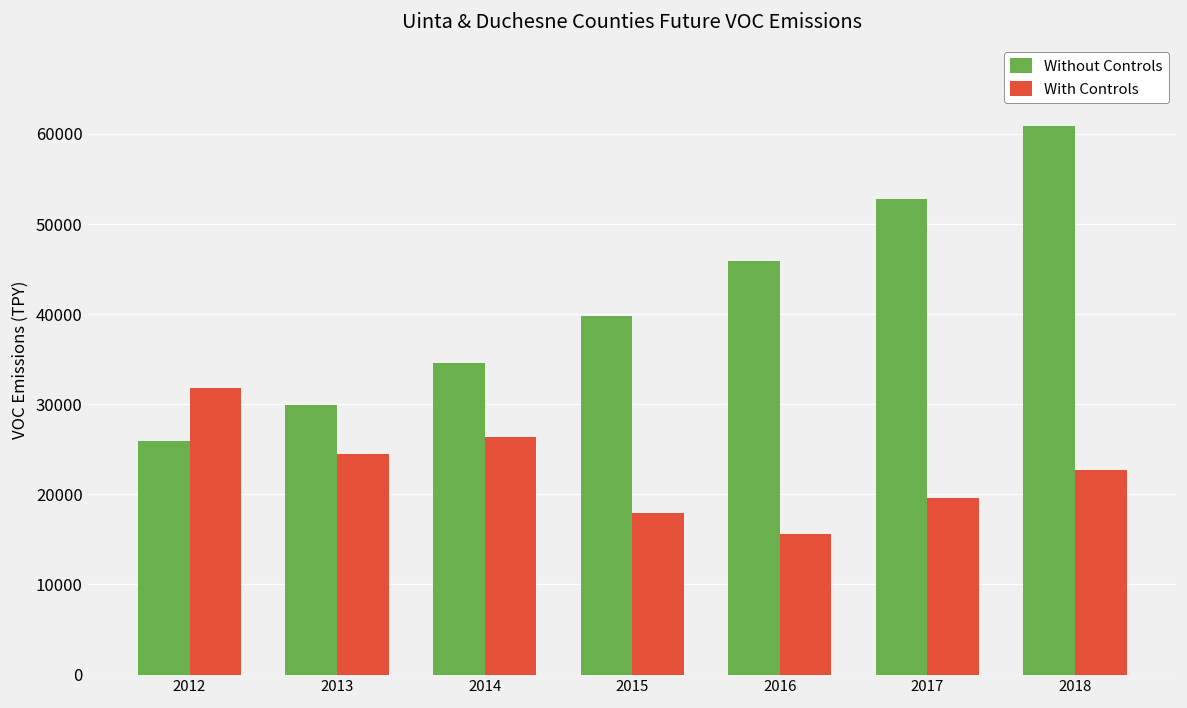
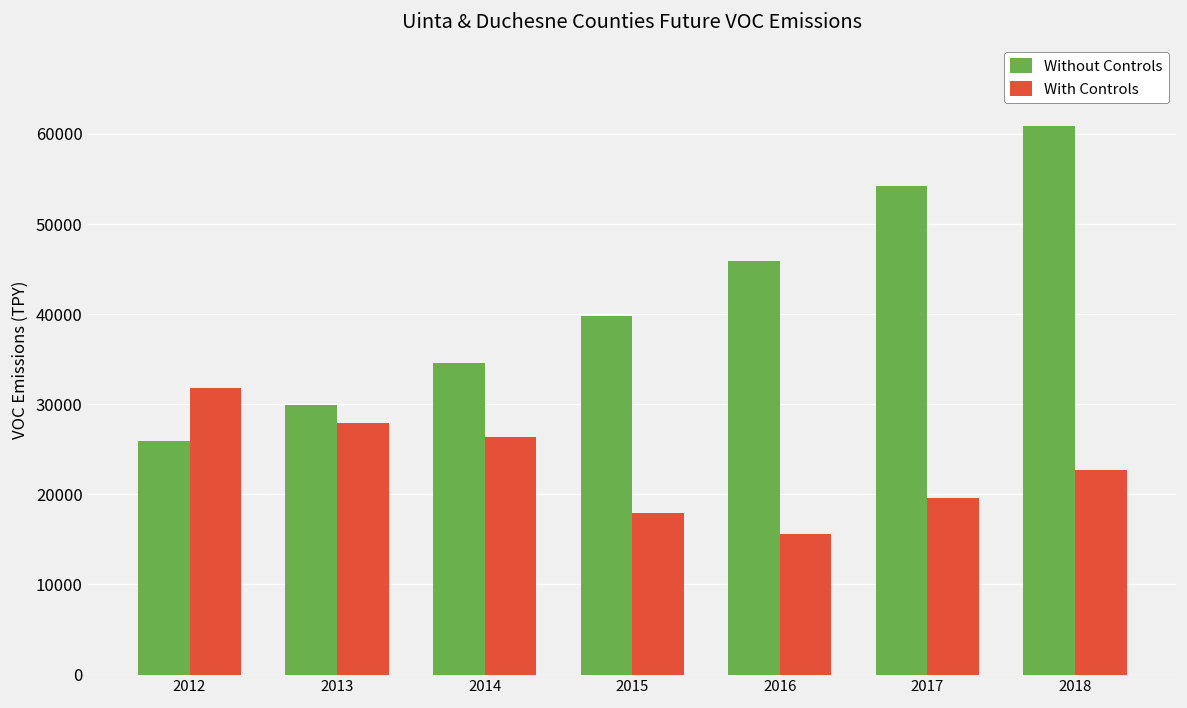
With Controls, 2013: 25000 -> 28000
Without Controls, 2017: 53000 -> 54000
